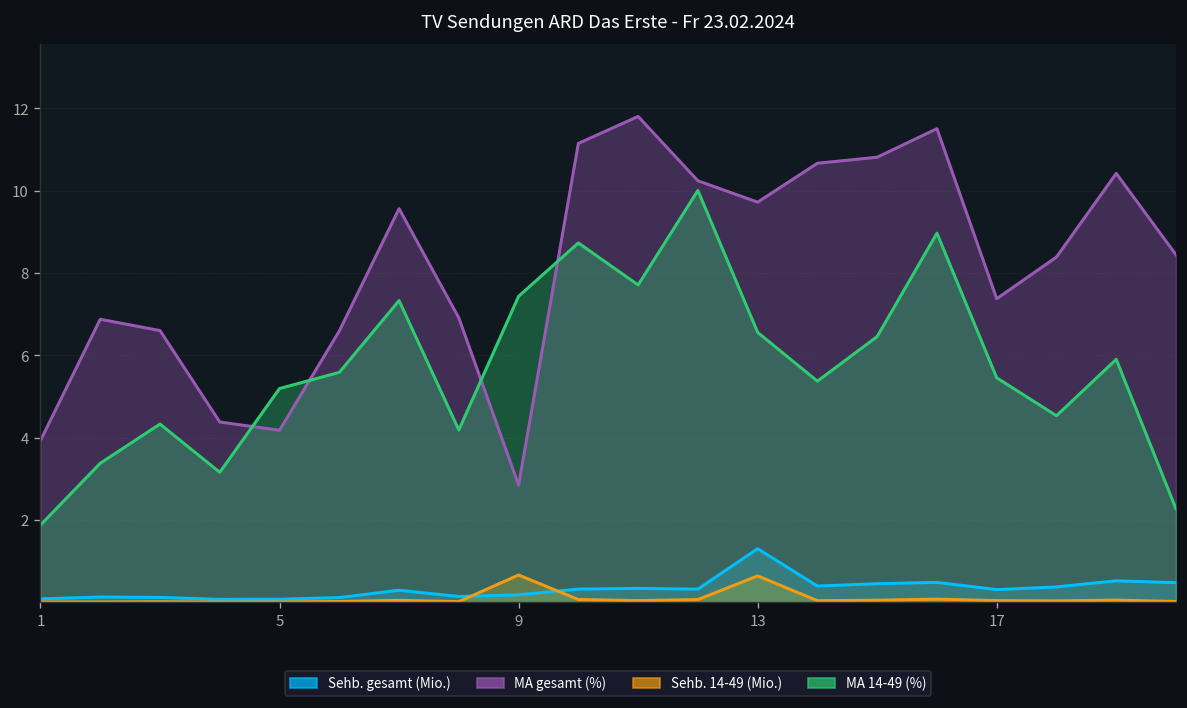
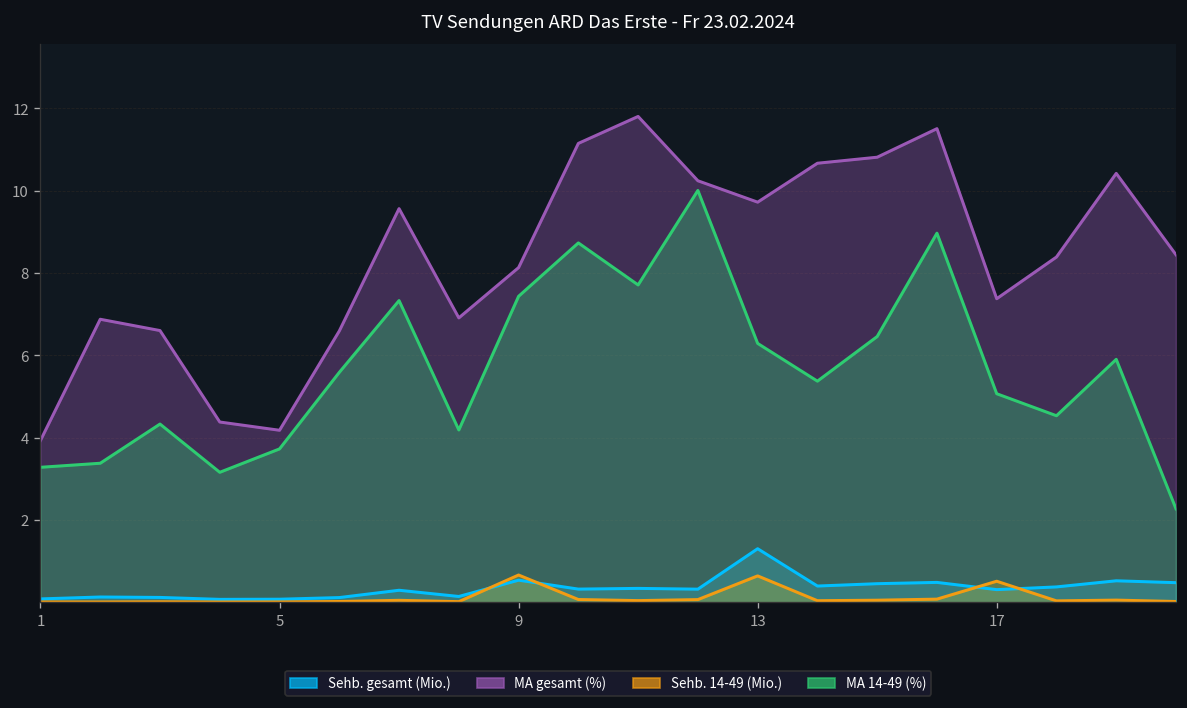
MA 14-49 (%), 1: 1.9 -> 3.3
MA 14-49 (%), 5: 5.2 -> 3.7
Sehb. gesamt (Mio.), 9: 0.2 -> 0.5
MA gesamt (%), 9: 2.9 -> 8.1
MA 14-49 (%), 13: 6.6 -> 6.3
Sehb. 14-49 (Mio.), 17: 0.0 -> 0.5
MA 14-49 (%), 17: 5.5 -> 5.1
